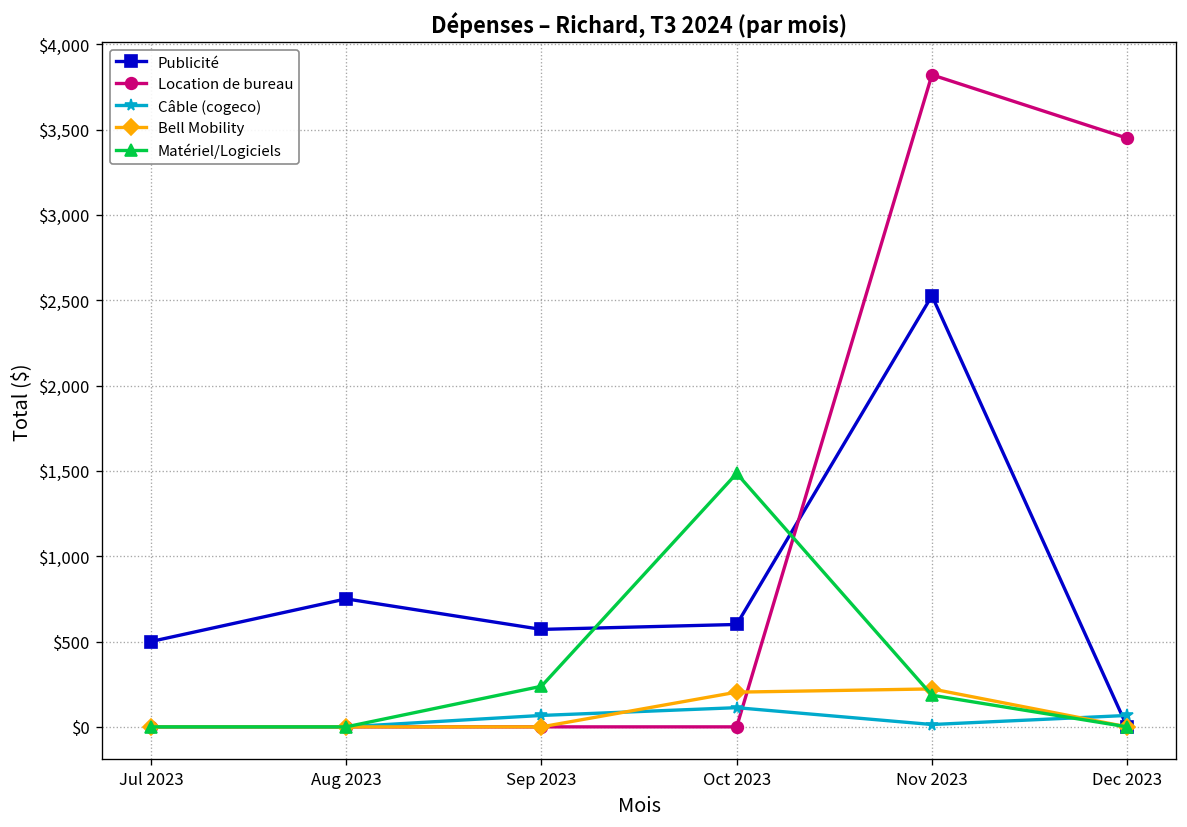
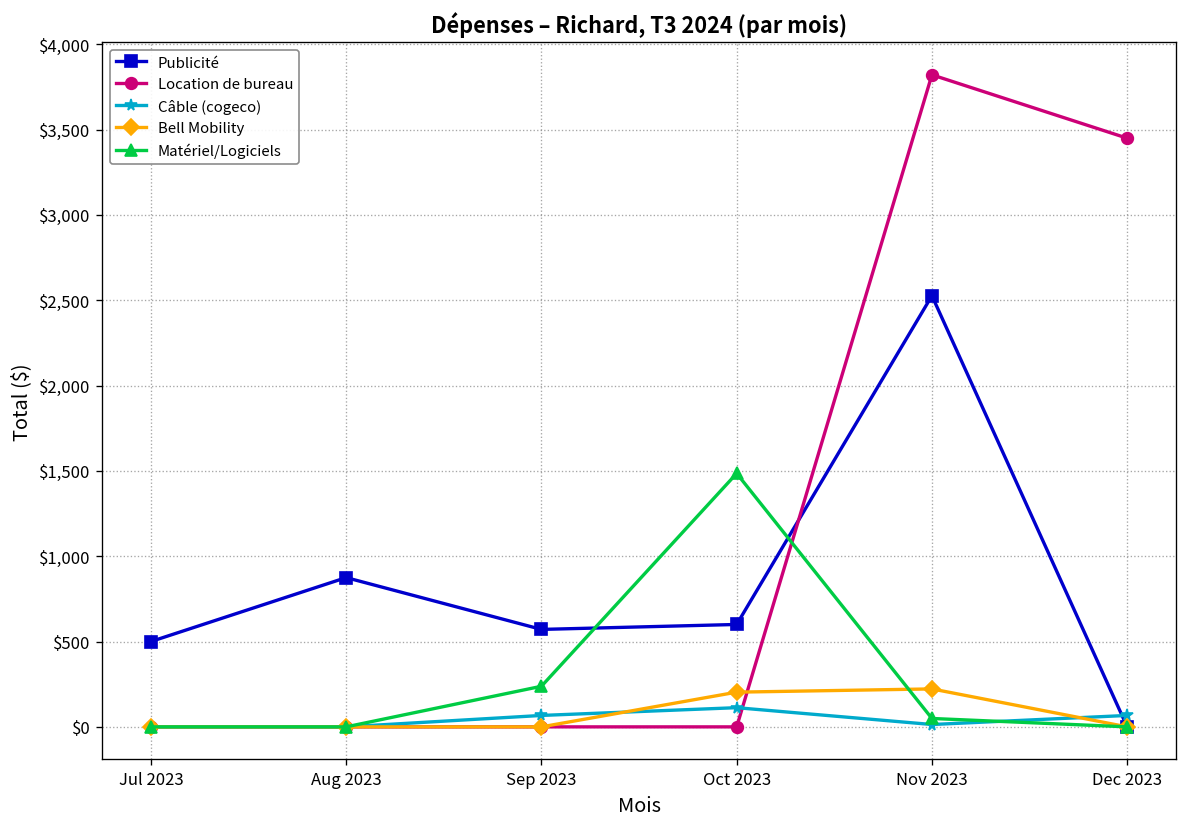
Publicité, Aug 2023: $750 -> $870
Matériel/Logiciels, Nov 2023: $190 -> $50
